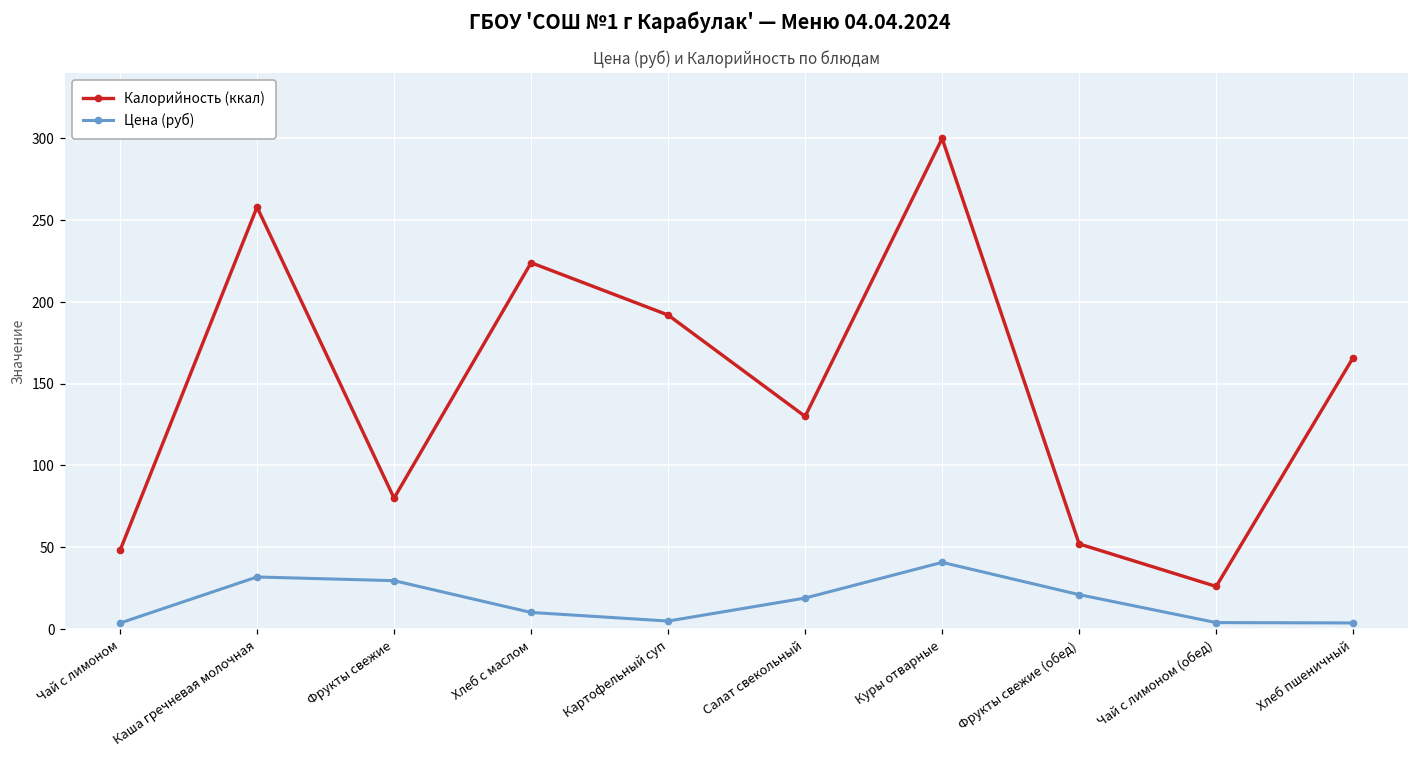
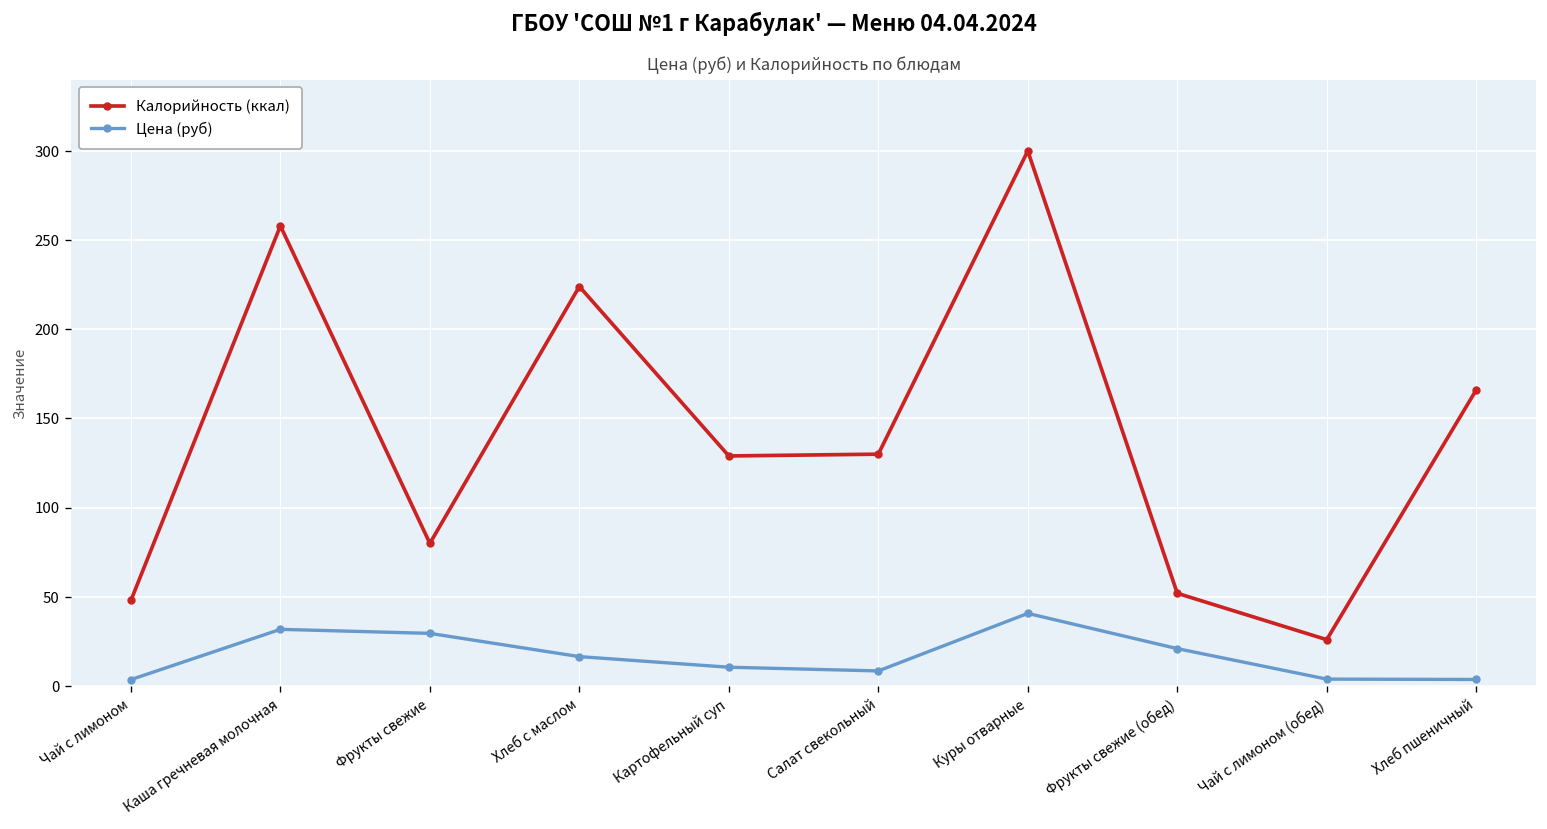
Цена (руб), Хлеб с маслом: 10 -> 17
Калорийность (ккал), Картофельный суп: 192 -> 129
Цена (руб), Картофельный суп: 5 -> 11
Цена (руб), Салат свекольный: 19 -> 8
